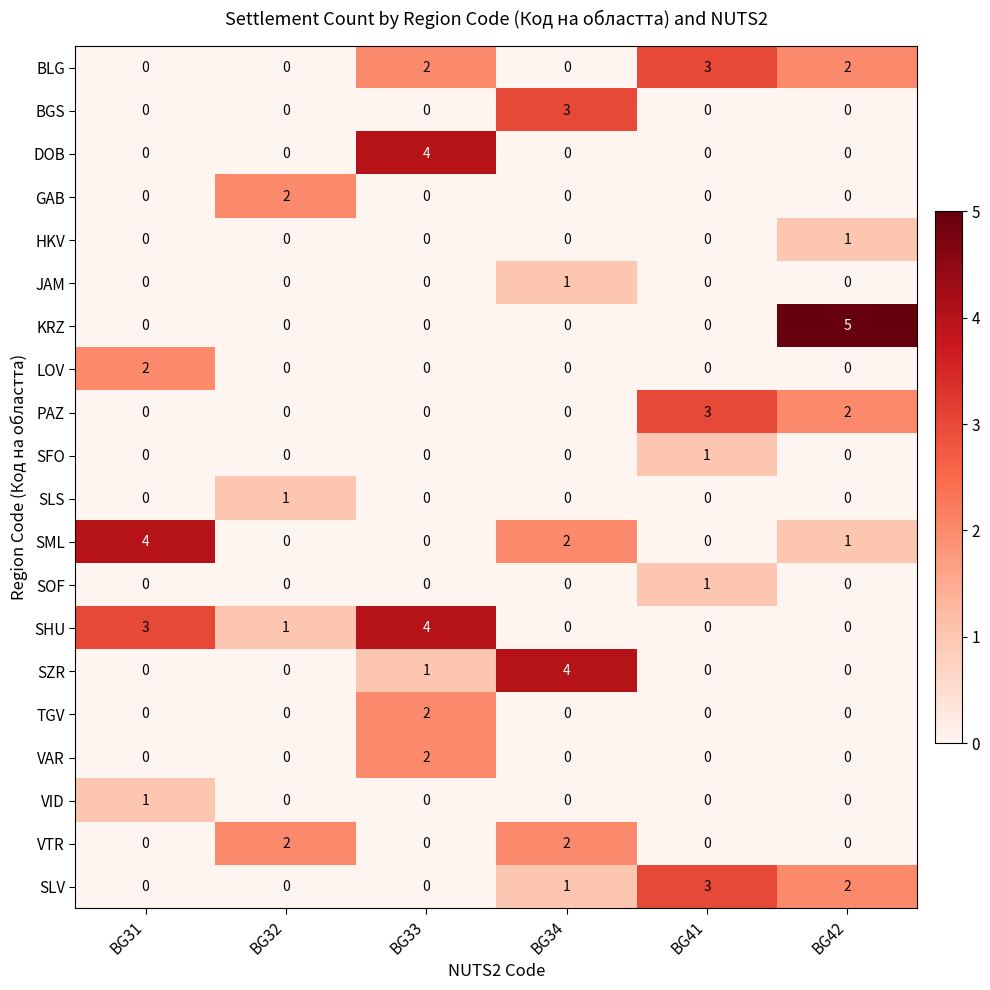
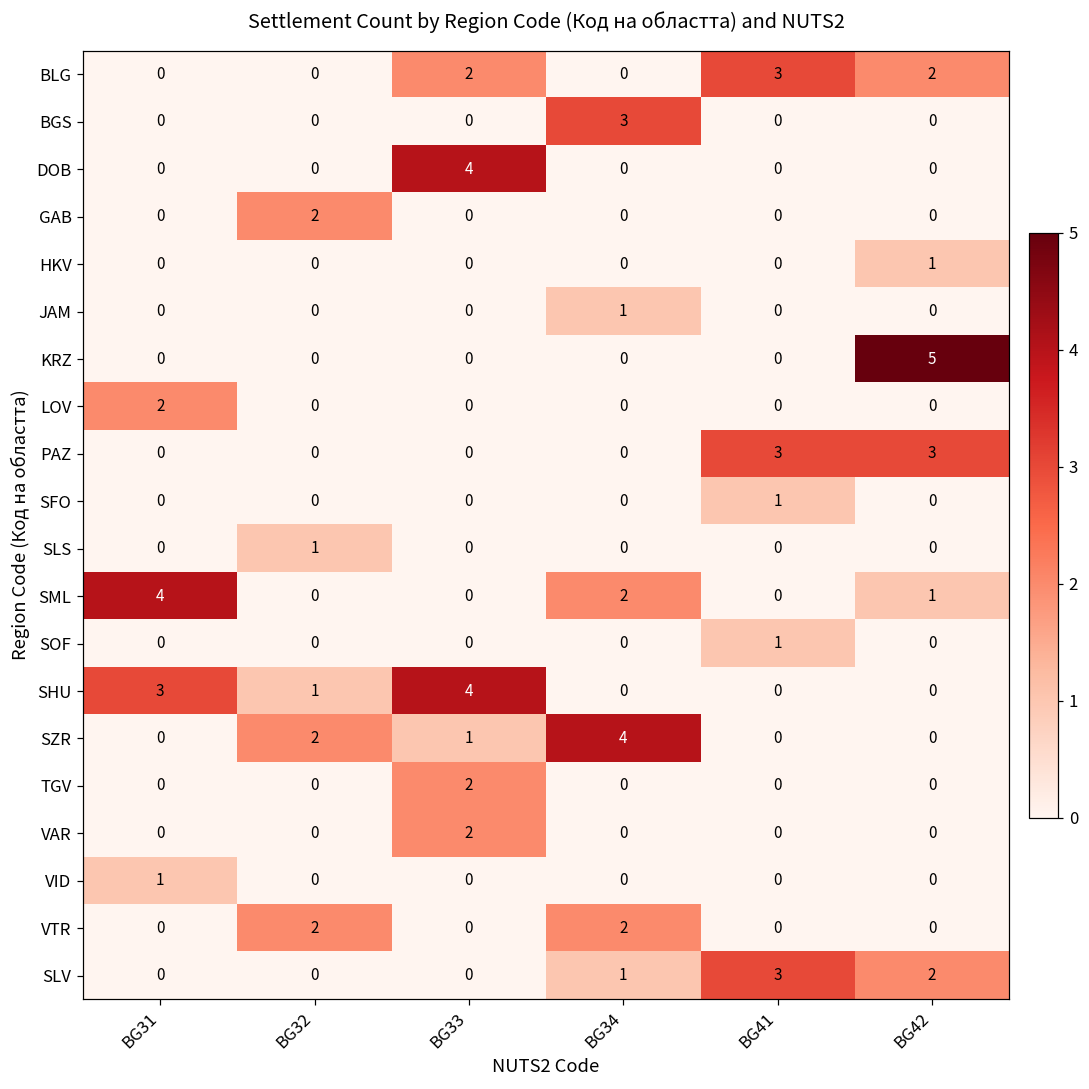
PAZ, BG42: 2 -> 3
SZR, BG32: 0 -> 2
